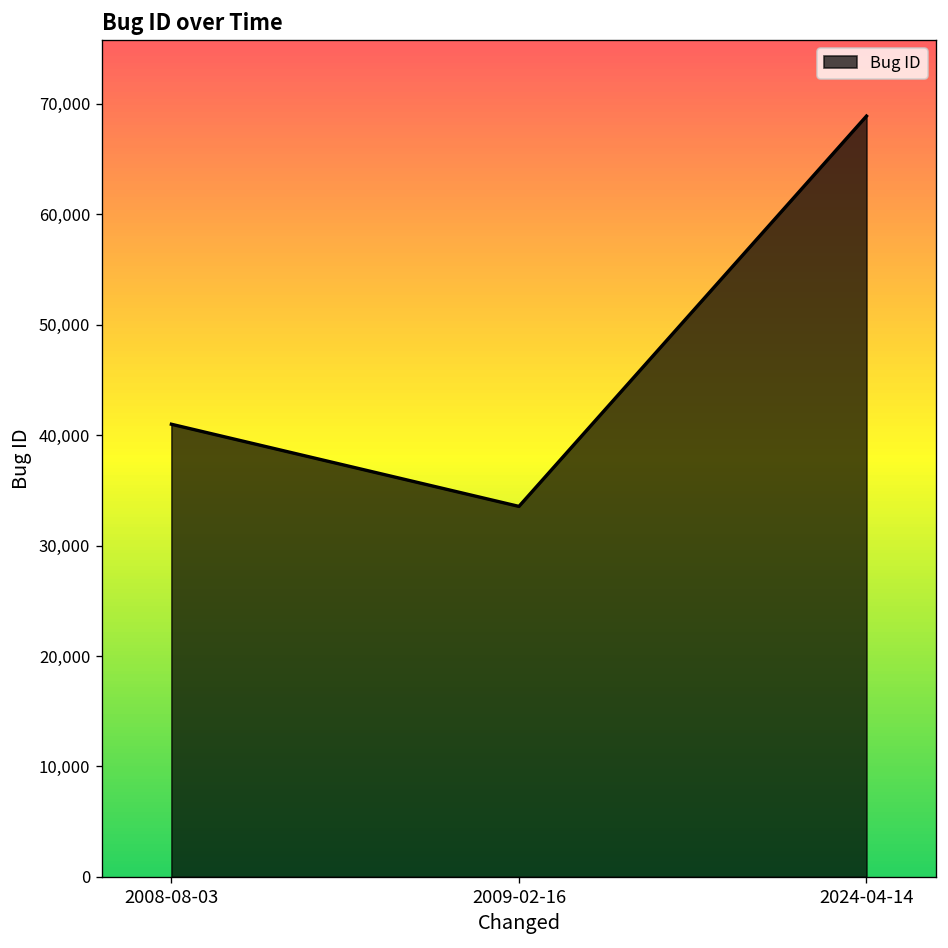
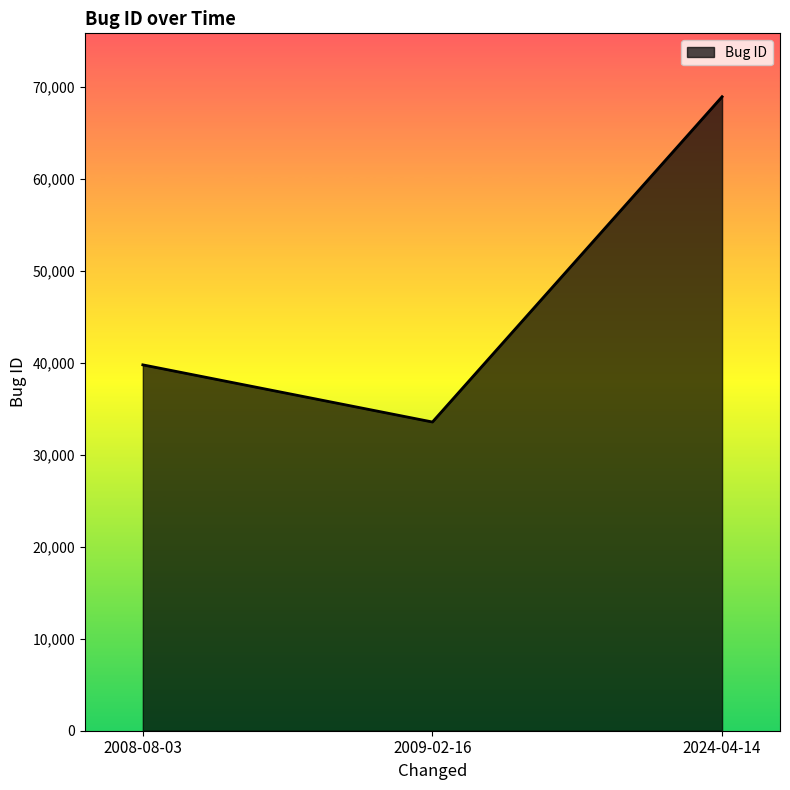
2008-08-03: 41,000 -> 40,000
